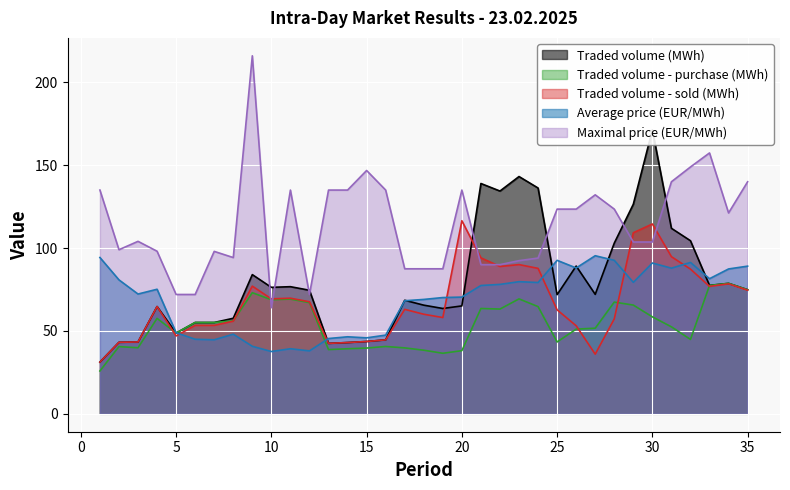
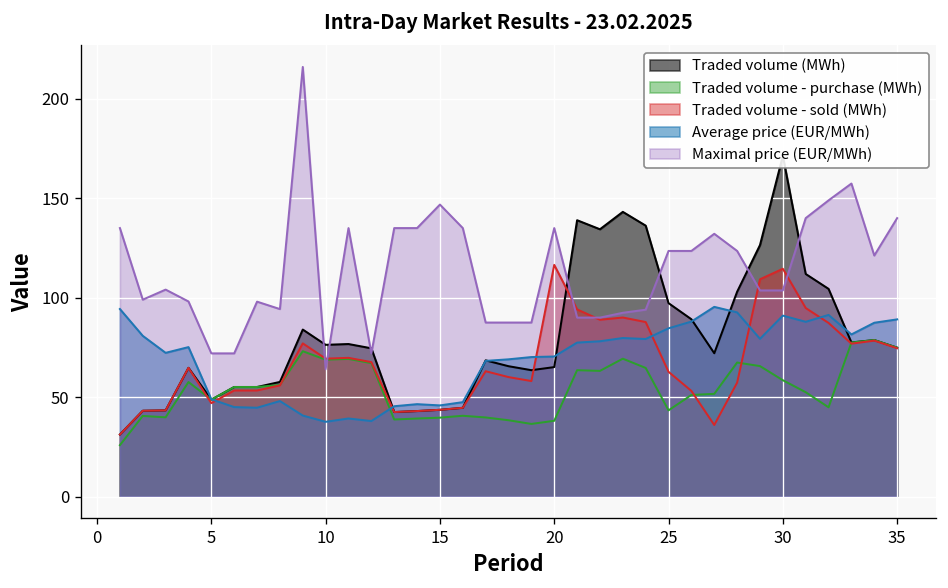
Traded volume (MWh), 25: 72 -> 97
Average price (EUR/MWh), 25: 93 -> 85
